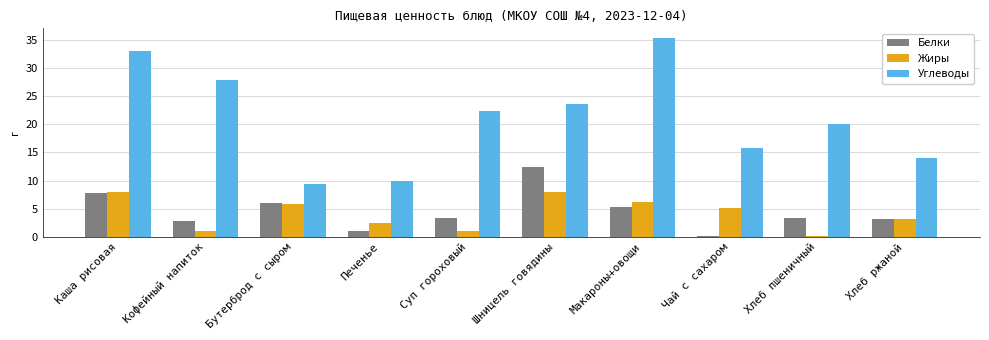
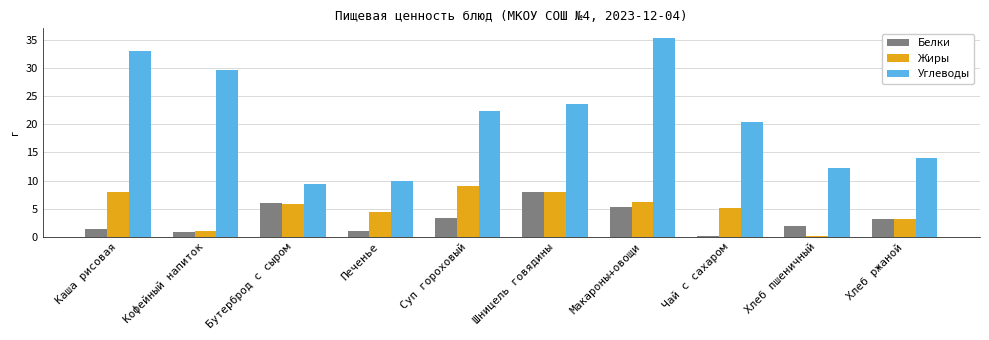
Белки, Каша рисовая: 8 -> 1
Белки, Кофейный напиток: 3 -> 1
Углеводы, Кофейный напиток: 28 -> 30
Жиры, Печенье: 3 -> 5
Жиры, Суп гороховый: 1 -> 9
Белки, Шницель говядины: 13 -> 8
Углеводы, Чай с сахаром: 16 -> 20
Белки, Хлеб пшеничный: 3 -> 2
Углеводы, Хлеб пшеничный: 20 -> 12
